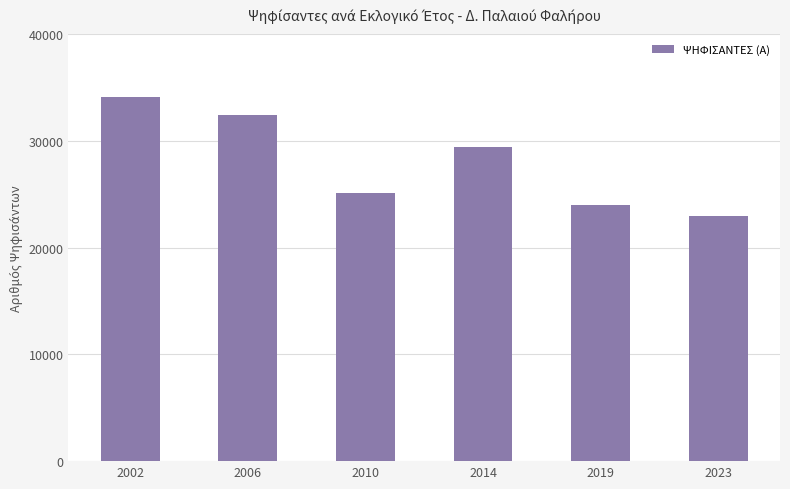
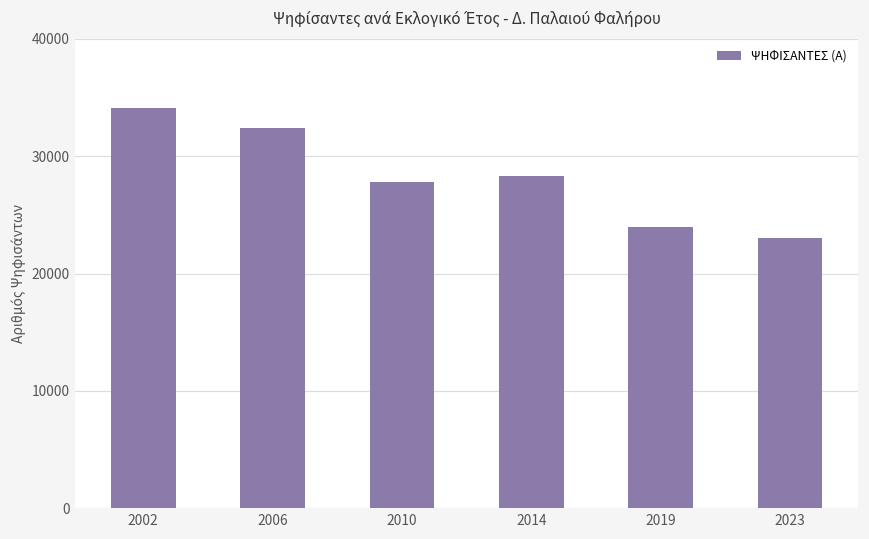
2010: 25200 -> 27800
2014: 29500 -> 28400
